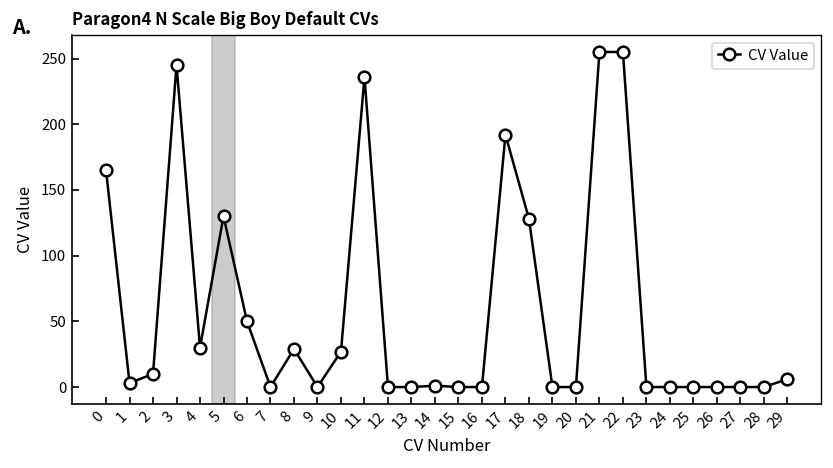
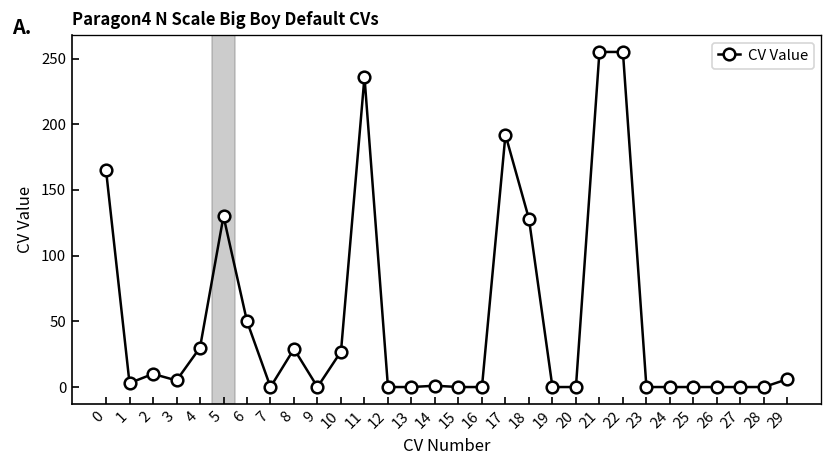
3: 245 -> 5
